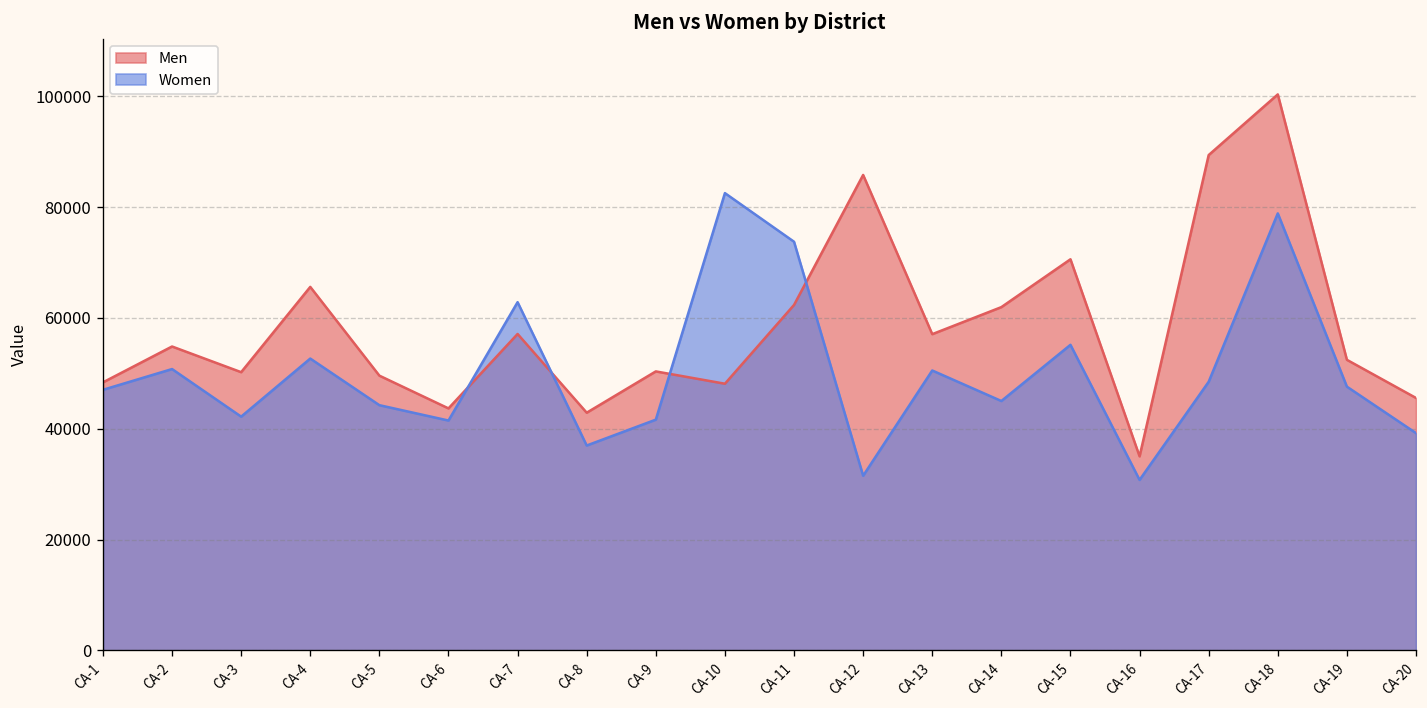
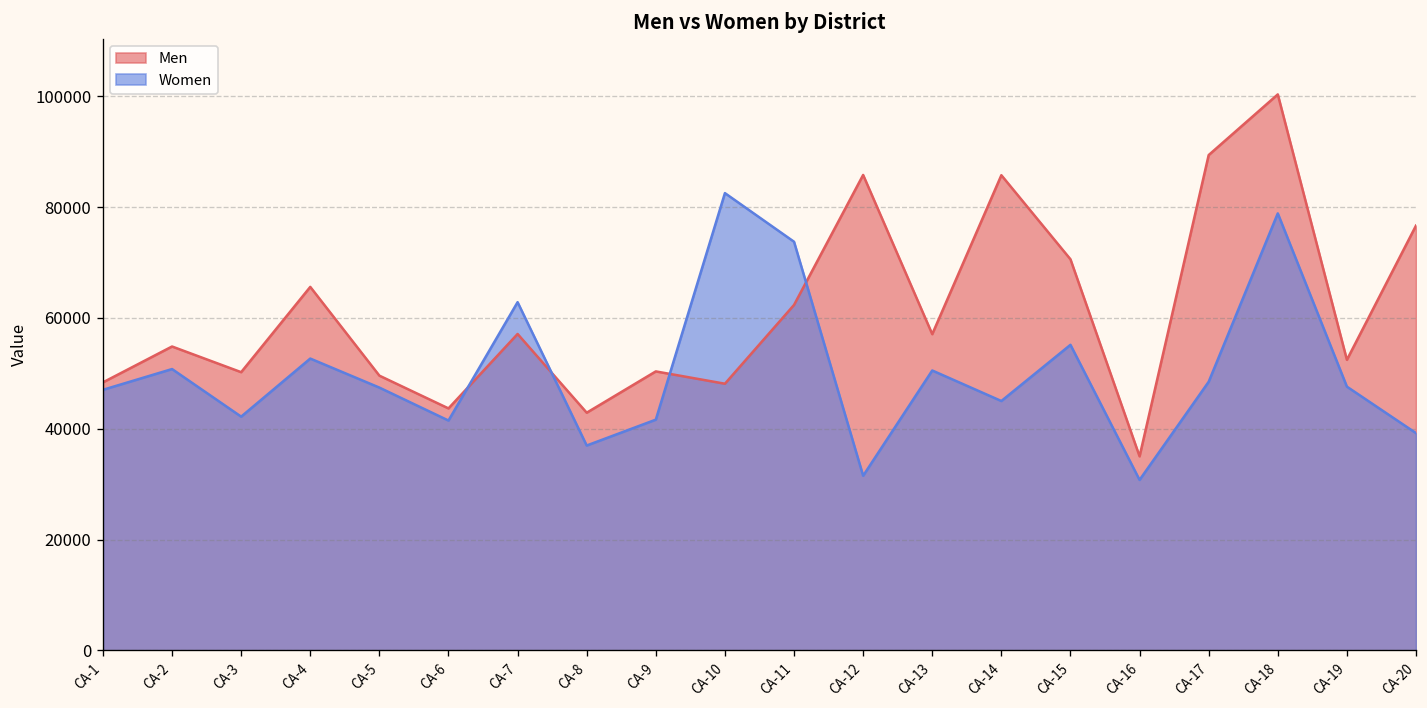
Women, CA-5: 44000 -> 47000
Men, CA-14: 62000 -> 86000
Men, CA-20: 46000 -> 77000
